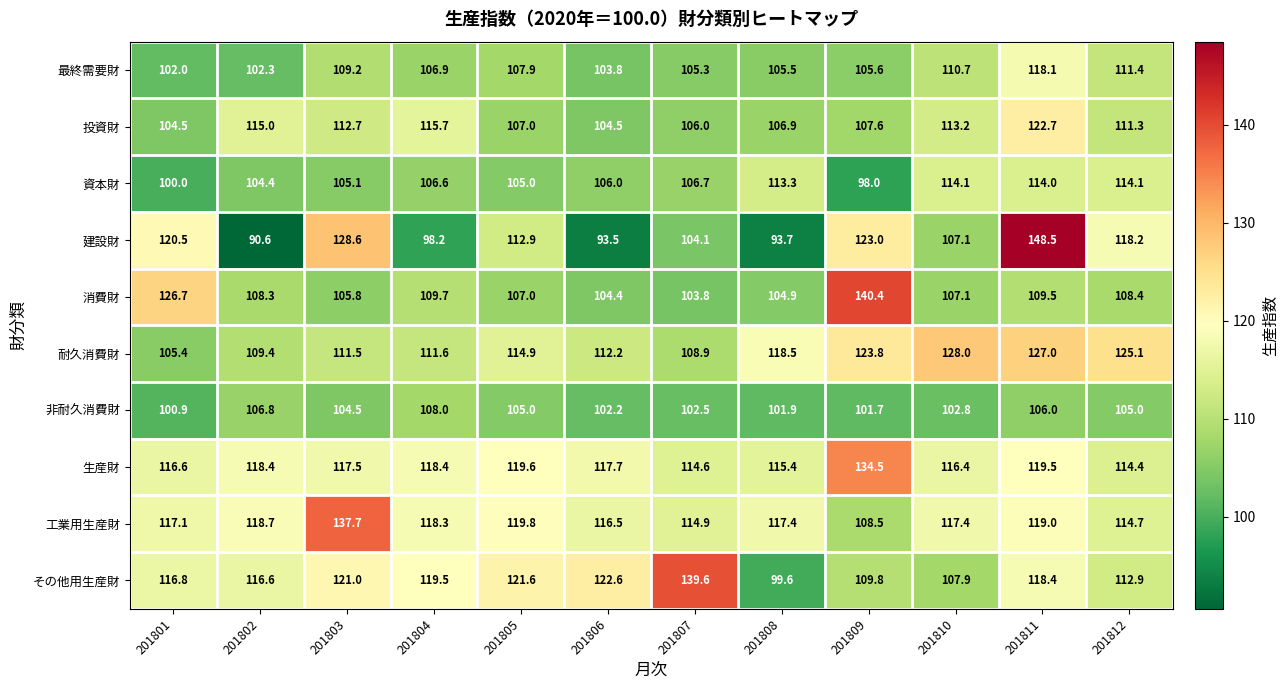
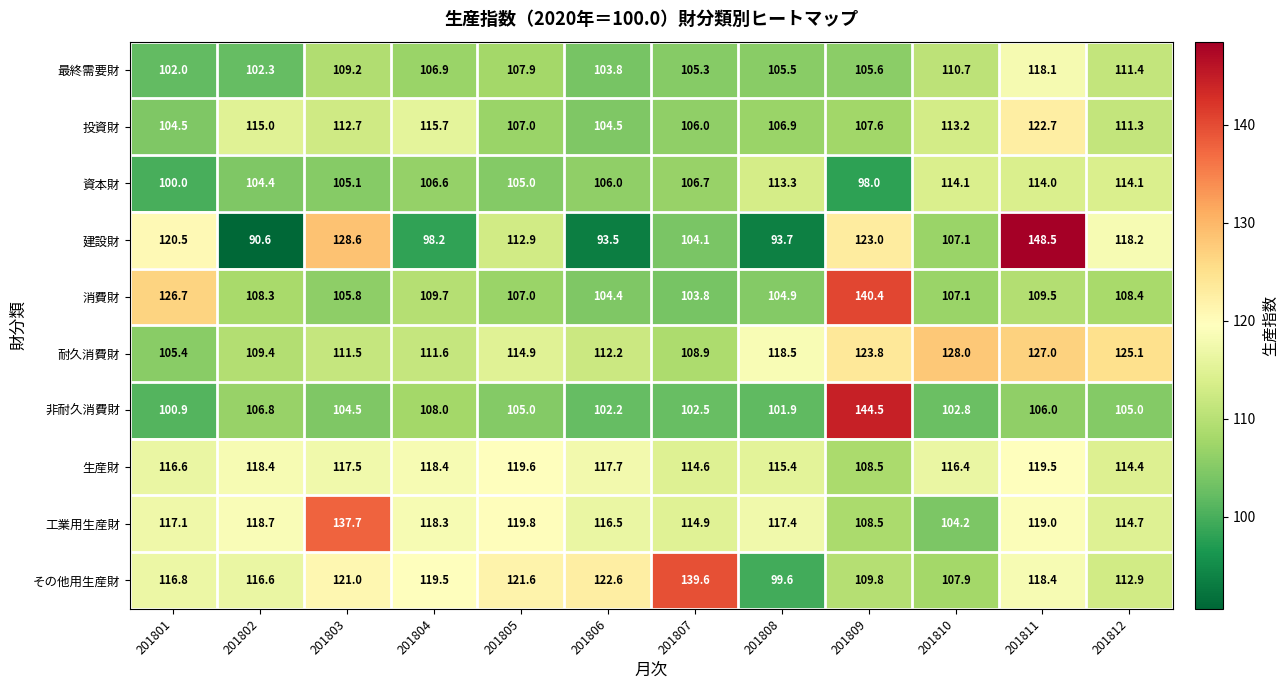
非耐久消費財, 201809: 101.7 -> 144.5
生産財, 201809: 134.5 -> 108.5
工業用生産財, 201810: 117.4 -> 104.2
